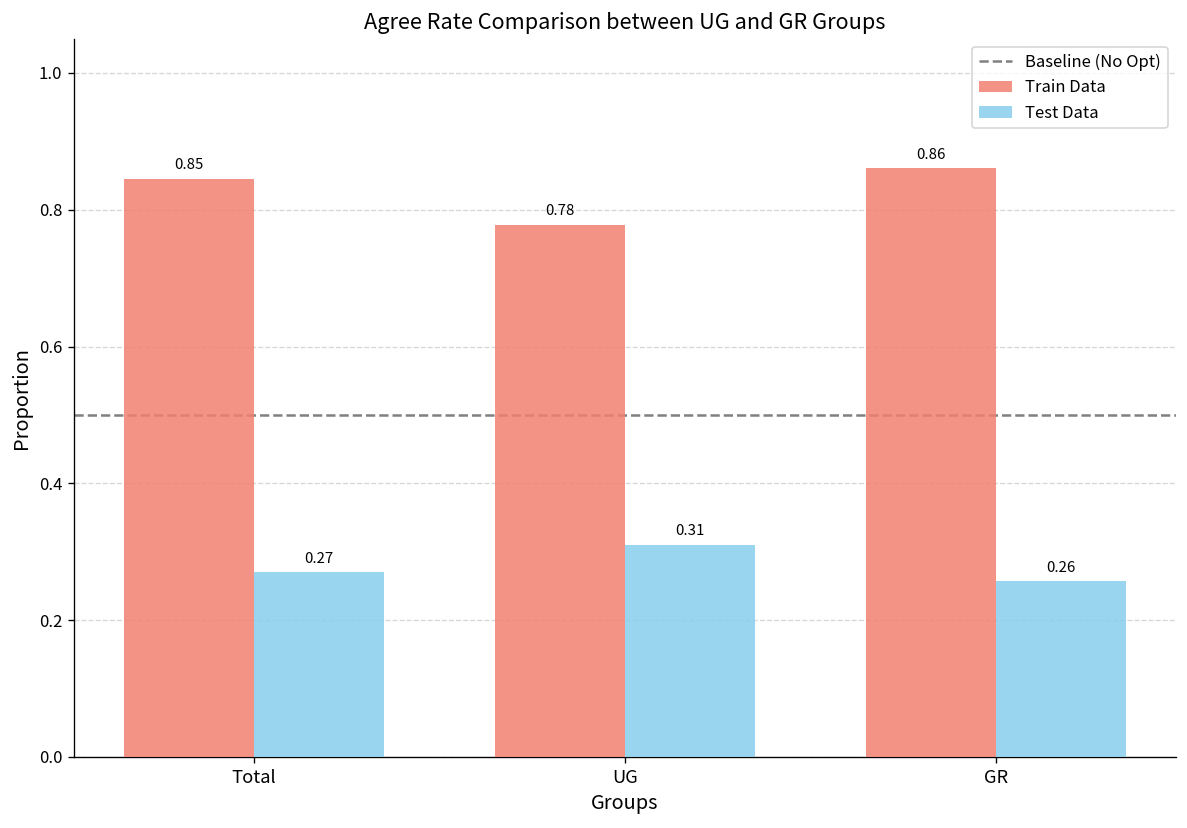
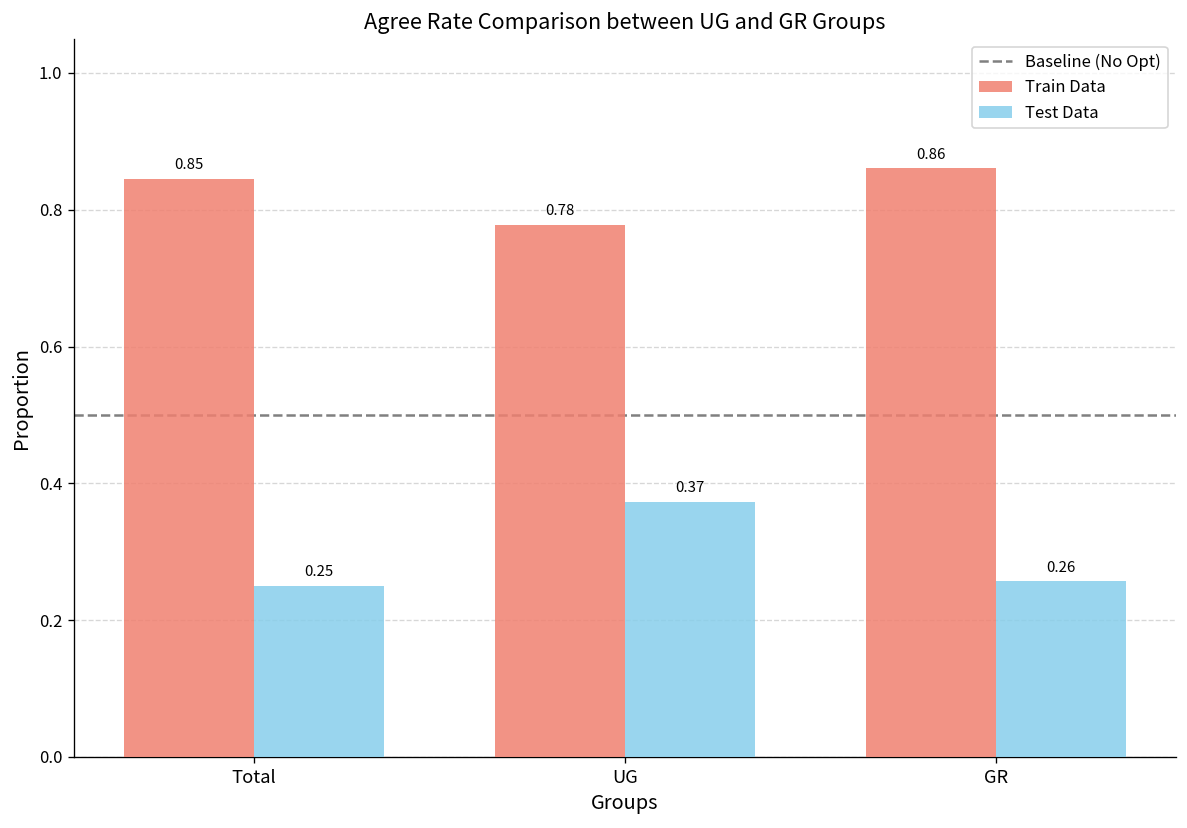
Test Data, Total: 0.27 -> 0.25
Test Data, UG: 0.31 -> 0.37
